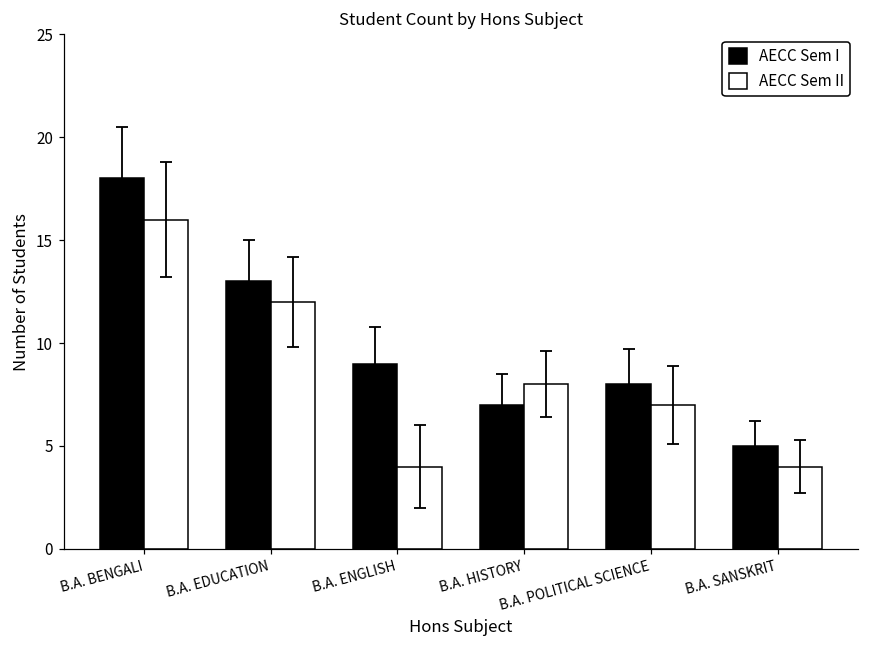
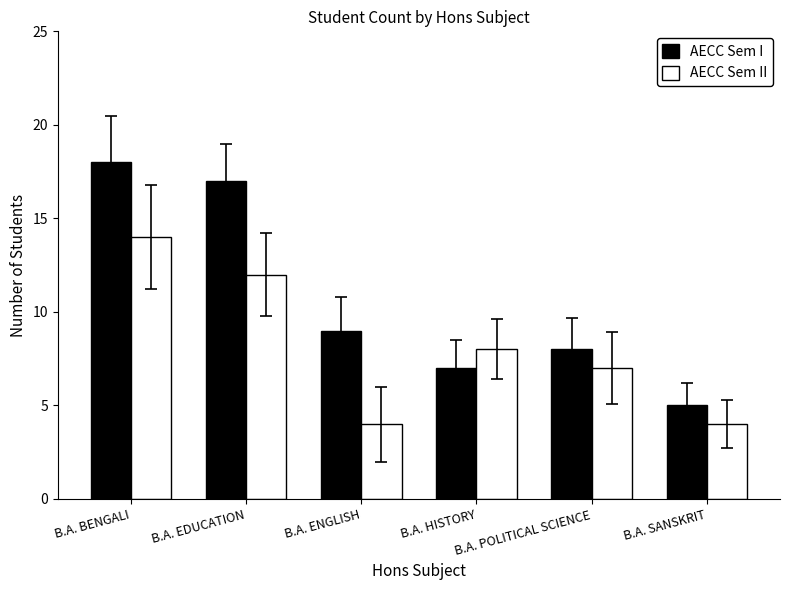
AECC Sem II, B.A. BENGALI: 16 -> 14
AECC Sem I, B.A. EDUCATION: 13 -> 17
